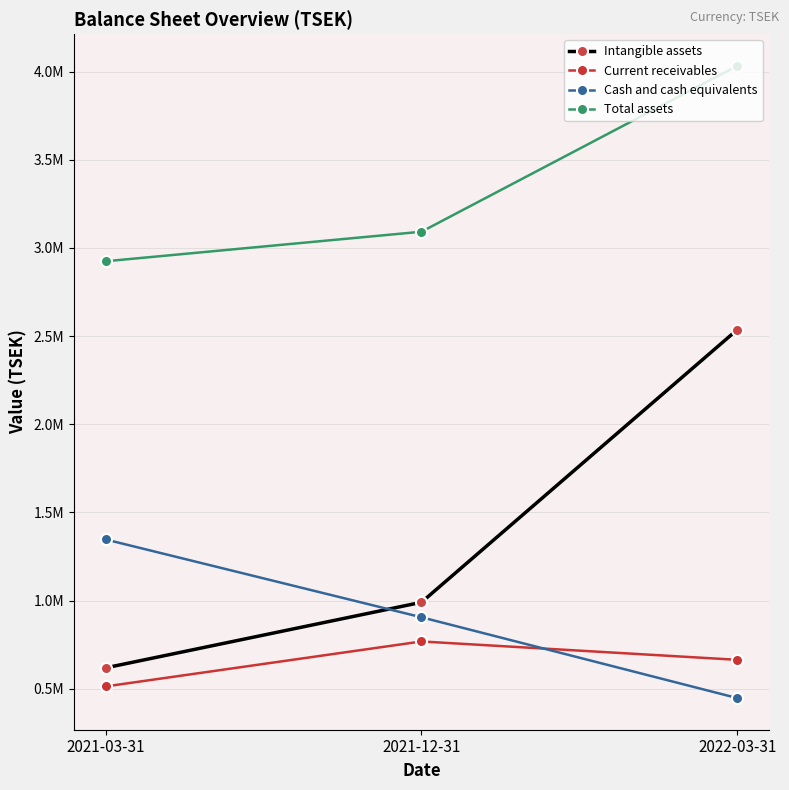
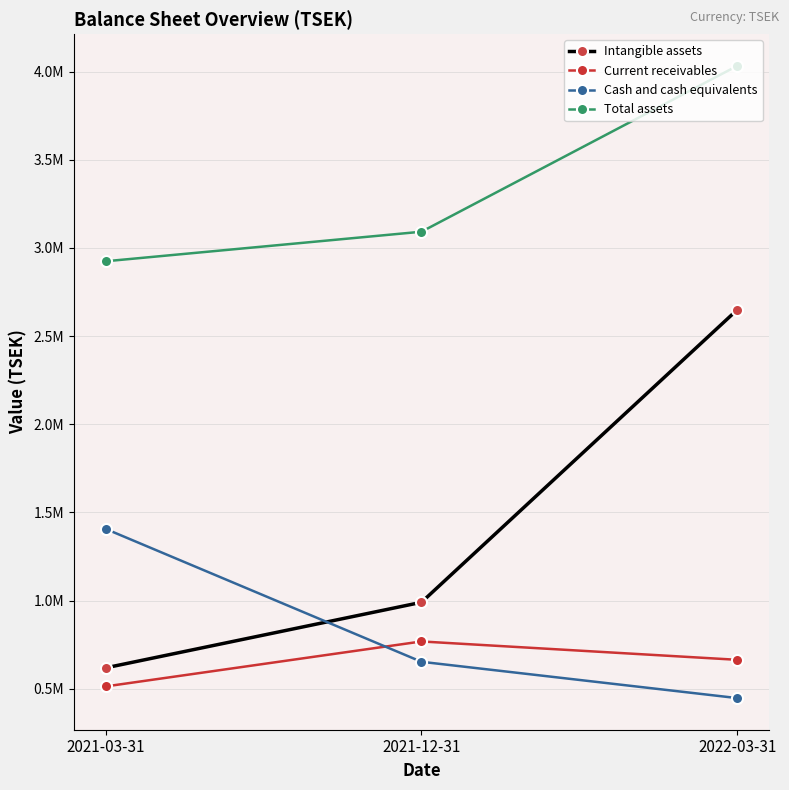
Cash and cash equivalents, 2021-03-31: 1350000 -> 1410000
Cash and cash equivalents, 2021-12-31: 910000 -> 650000
Intangible assets, 2022-03-31: 2540000 -> 2650000
